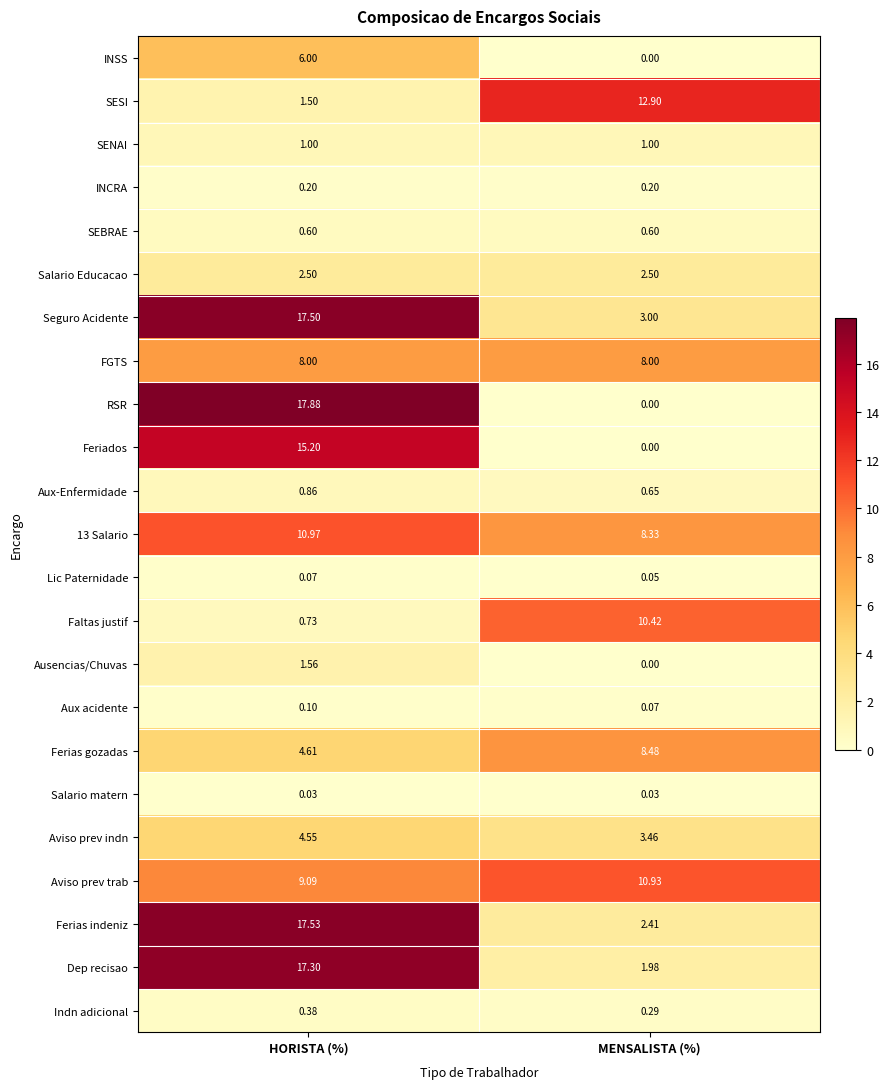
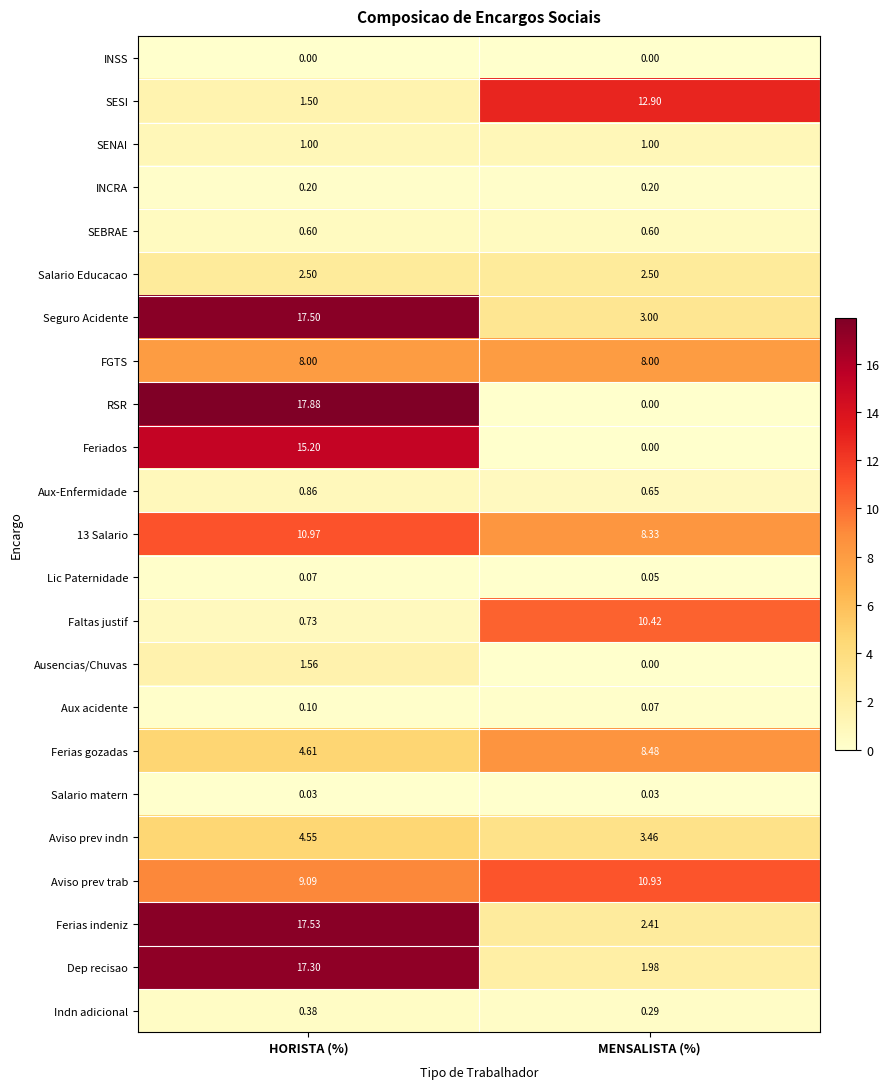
INSS, HORISTA (%): 6.00 -> 0.00
